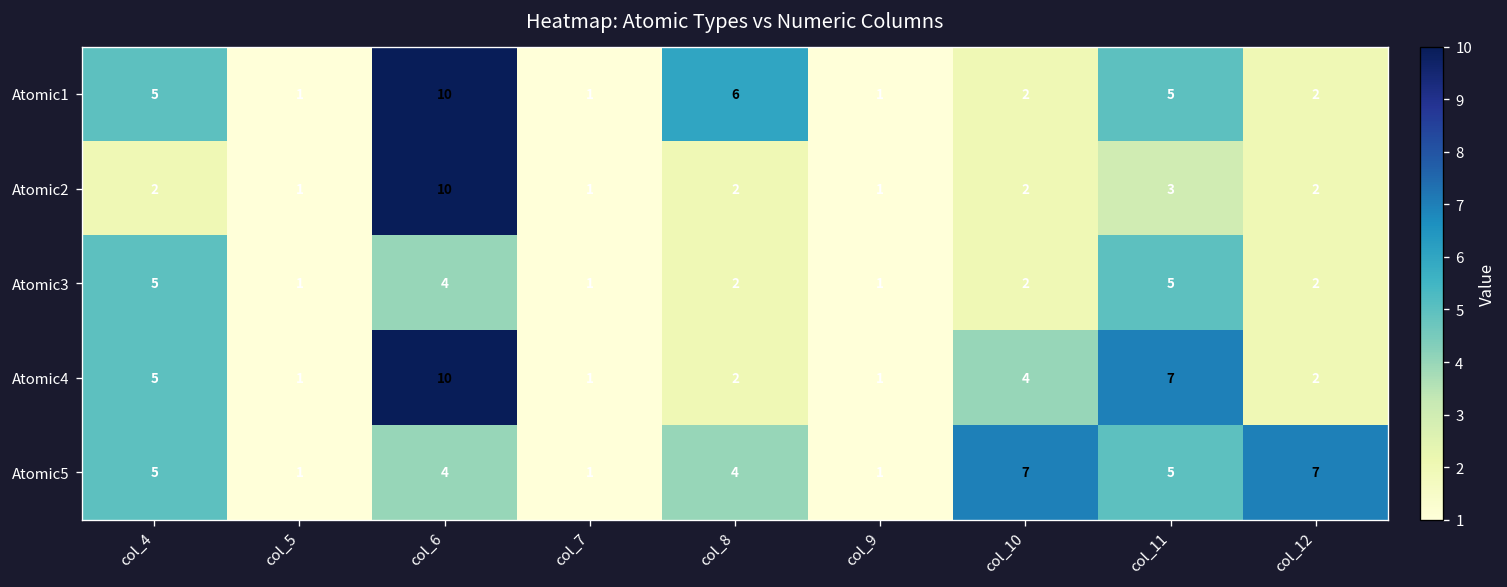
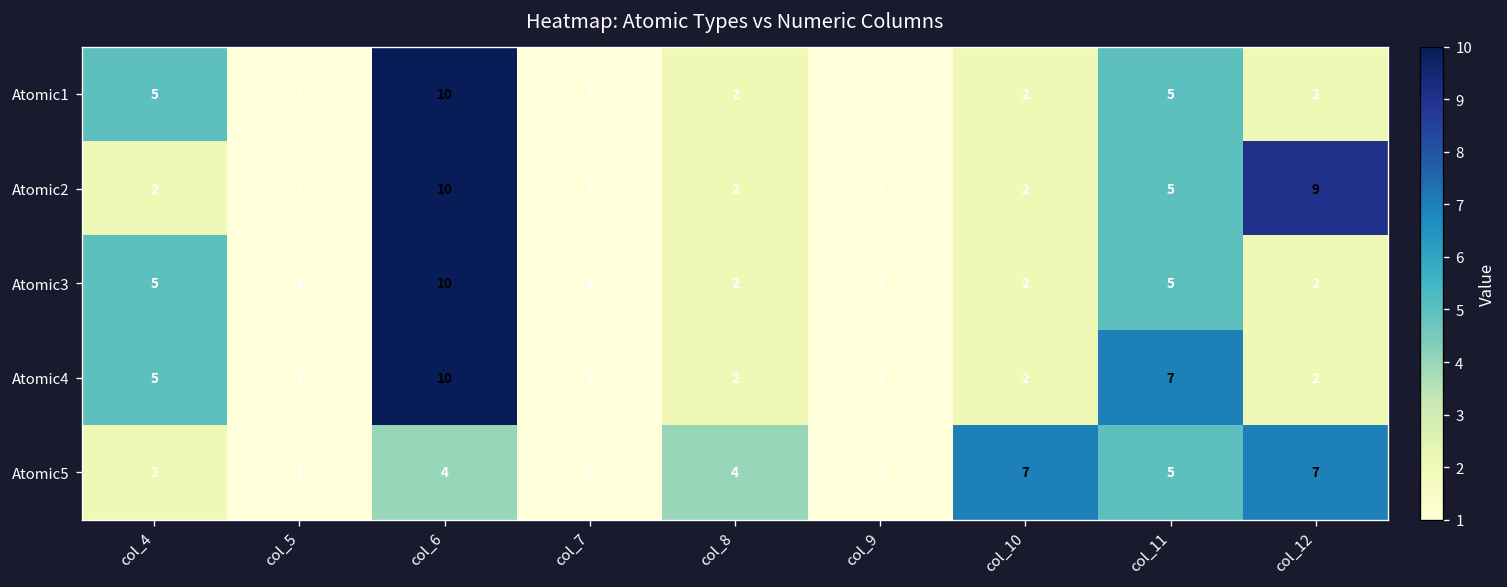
Atomic1, col_8: 6 -> 2
Atomic2, col_11: 3 -> 5
Atomic2, col_12: 2 -> 9
Atomic3, col_6: 4 -> 10
Atomic4, col_10: 4 -> 2
Atomic5, col_4: 5 -> 2
